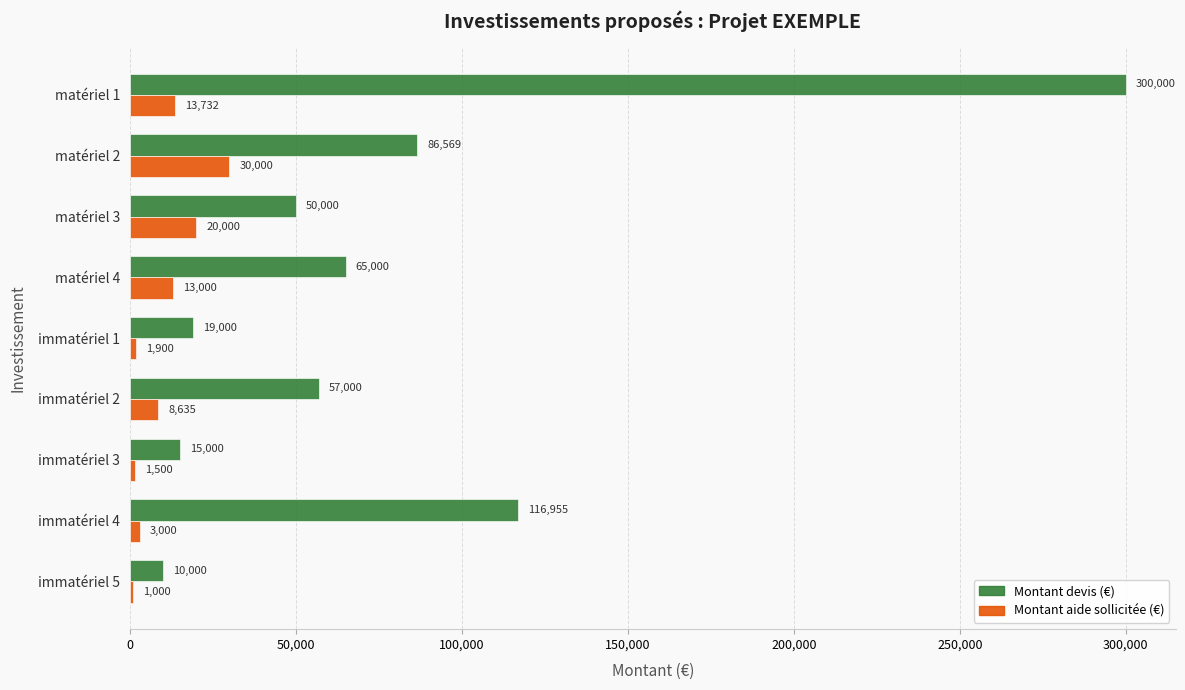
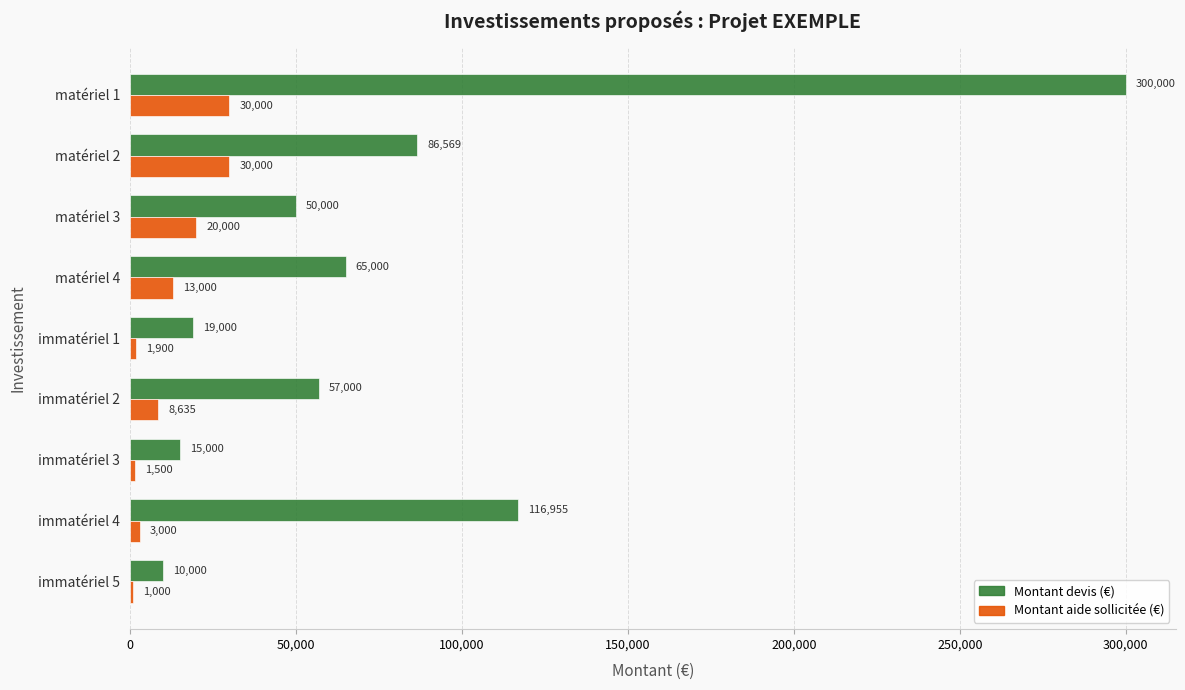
Montant aide sollicitée (€), matériel 1: 13,732 -> 30,000
